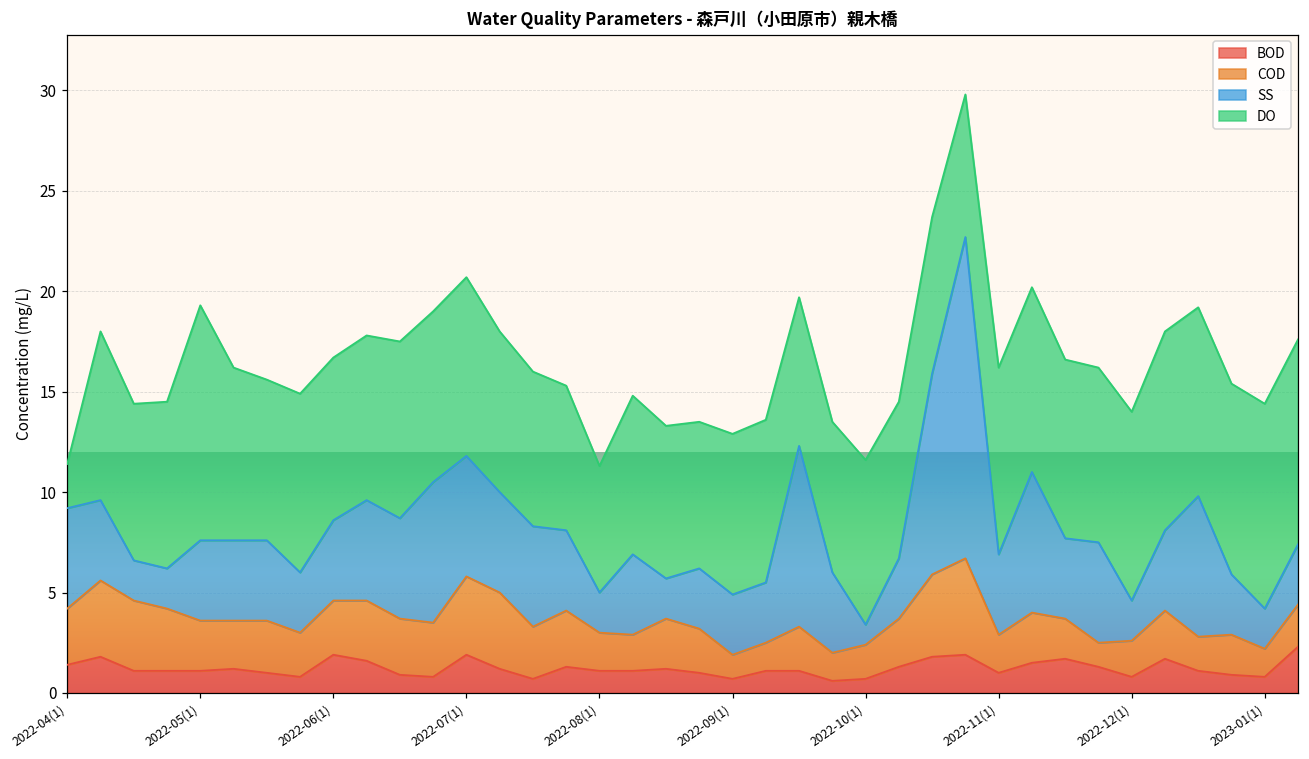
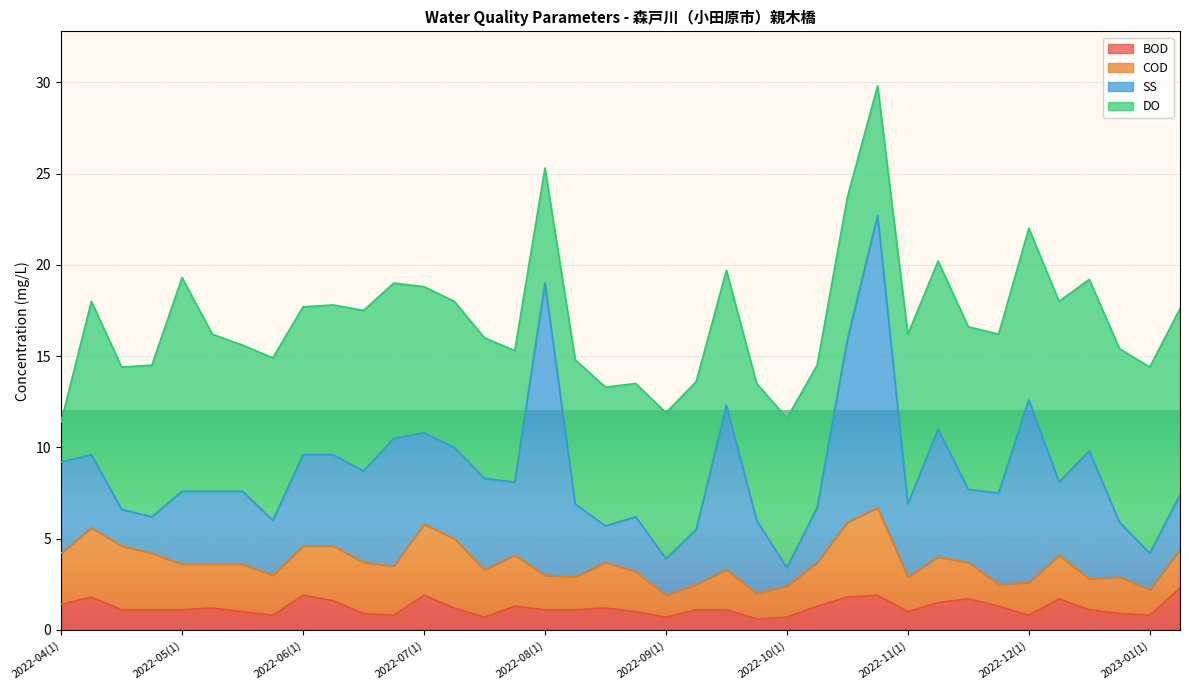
SS, 2022-06(1): 4 -> 5
SS, 2022-07(1): 6 -> 5
DO, 2022-07(1): 8.9 -> 8.0
SS, 2022-08(1): 2 -> 16
SS, 2022-09(1): 3 -> 2
SS, 2022-12(1): 2 -> 10
